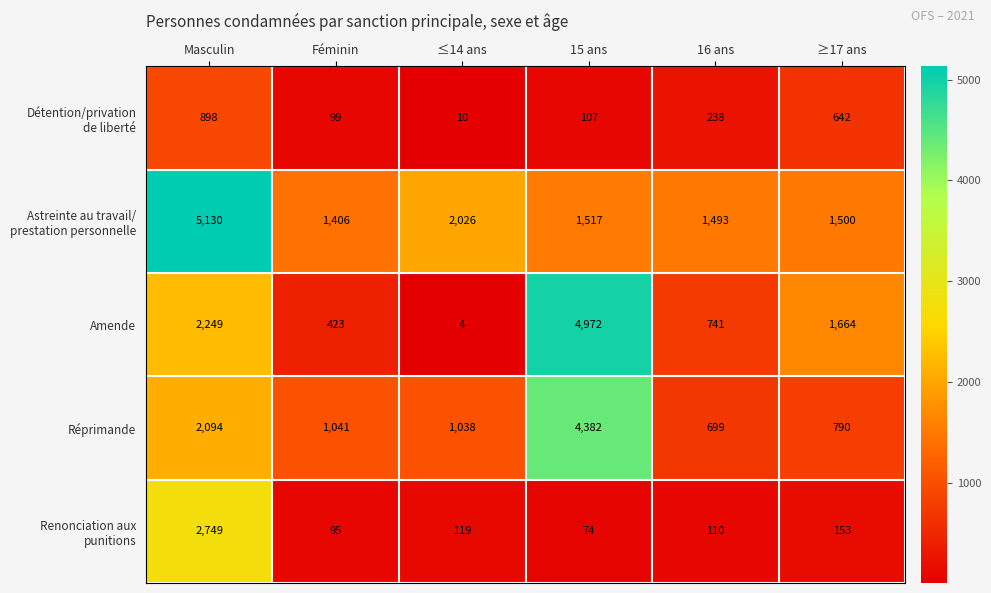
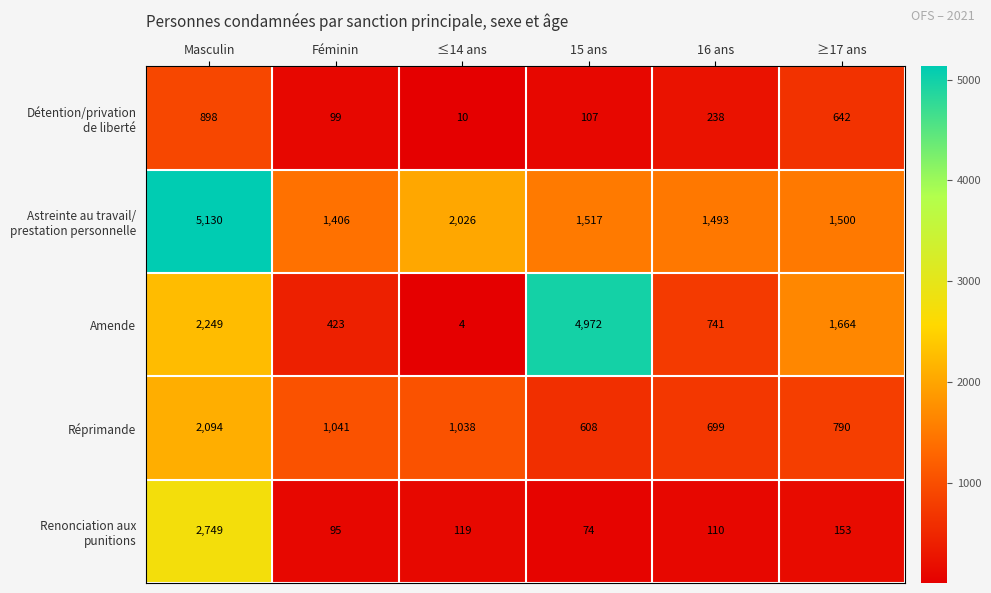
Réprimande, 15 ans: 4,382 -> 608
